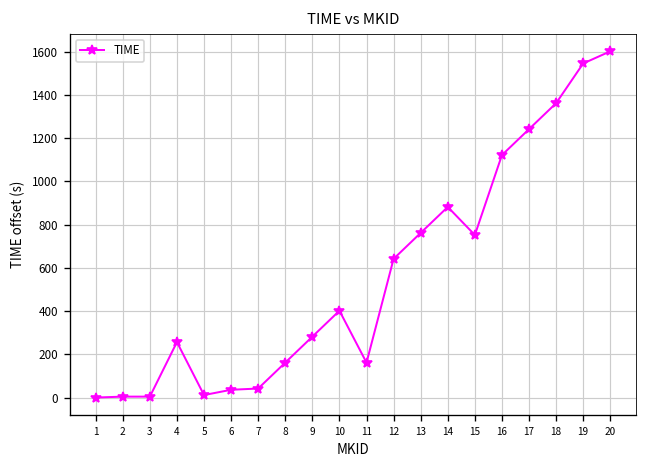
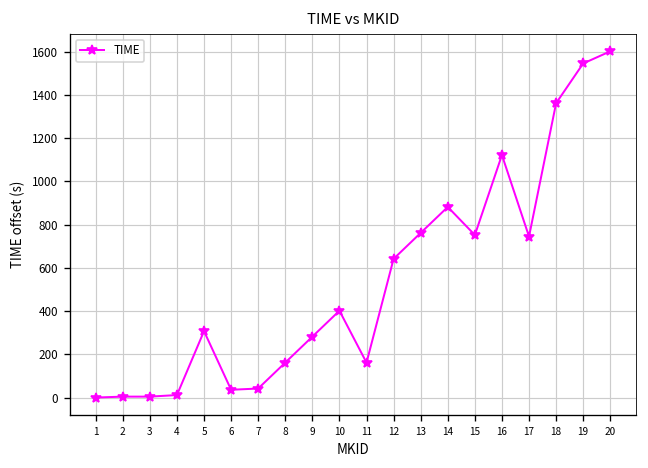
4: 260 -> 10
5: 10 -> 310
17: 1240 -> 740
